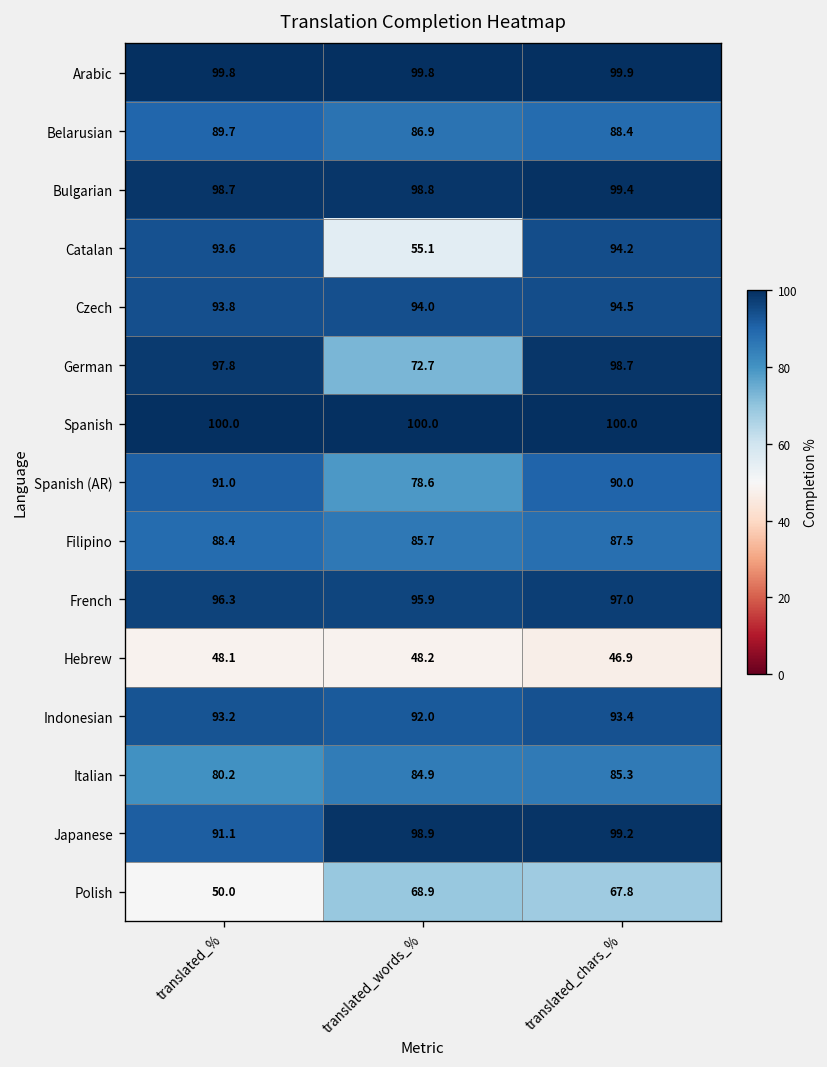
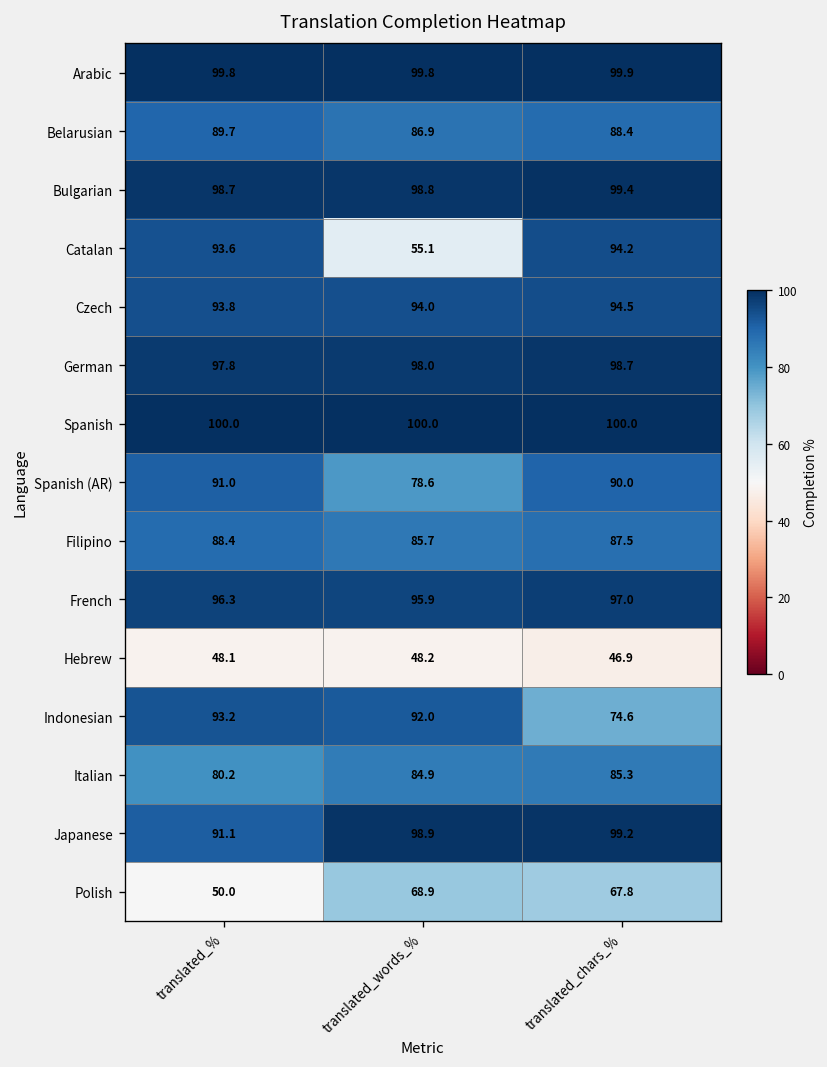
German, translated_words_%: 72.7 -> 98.0
Indonesian, translated_chars_%: 93.4 -> 74.6
